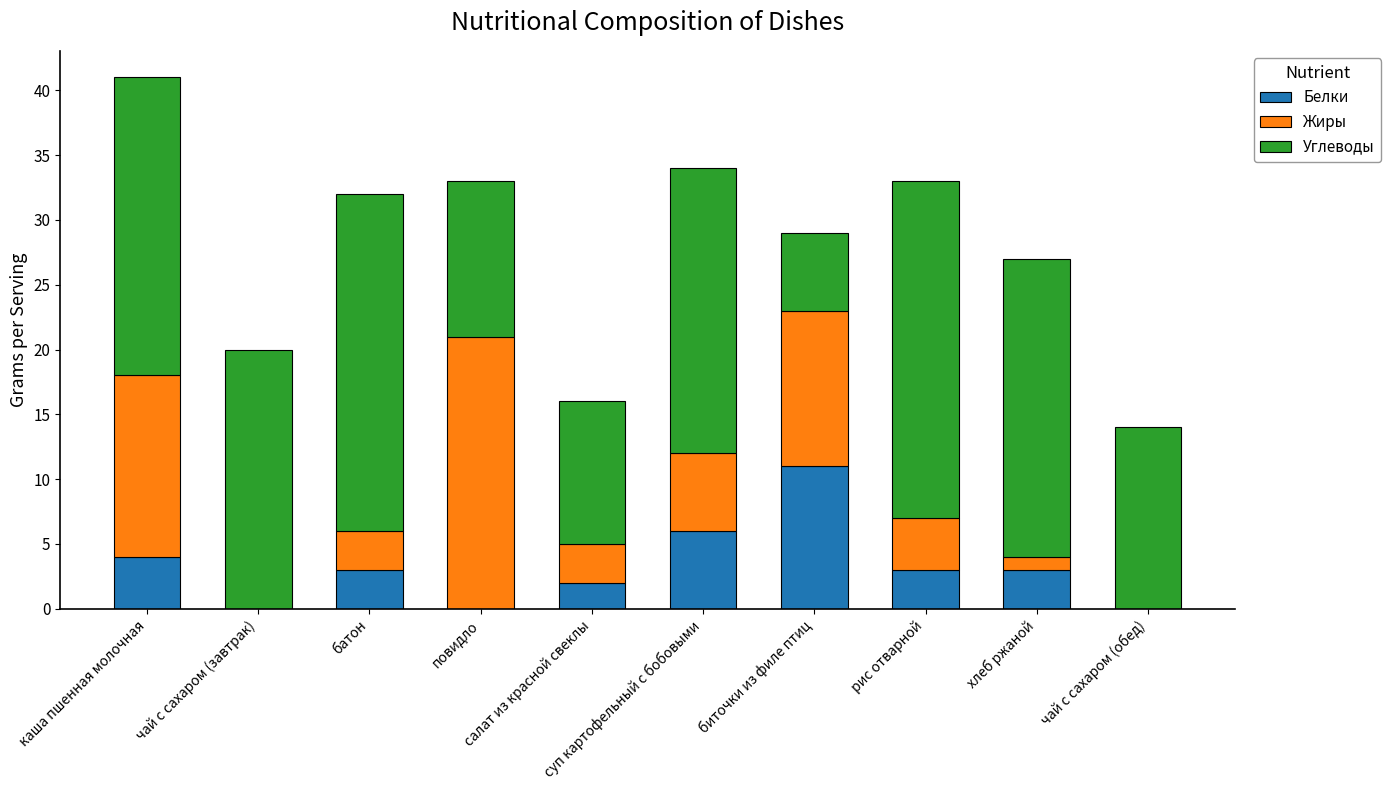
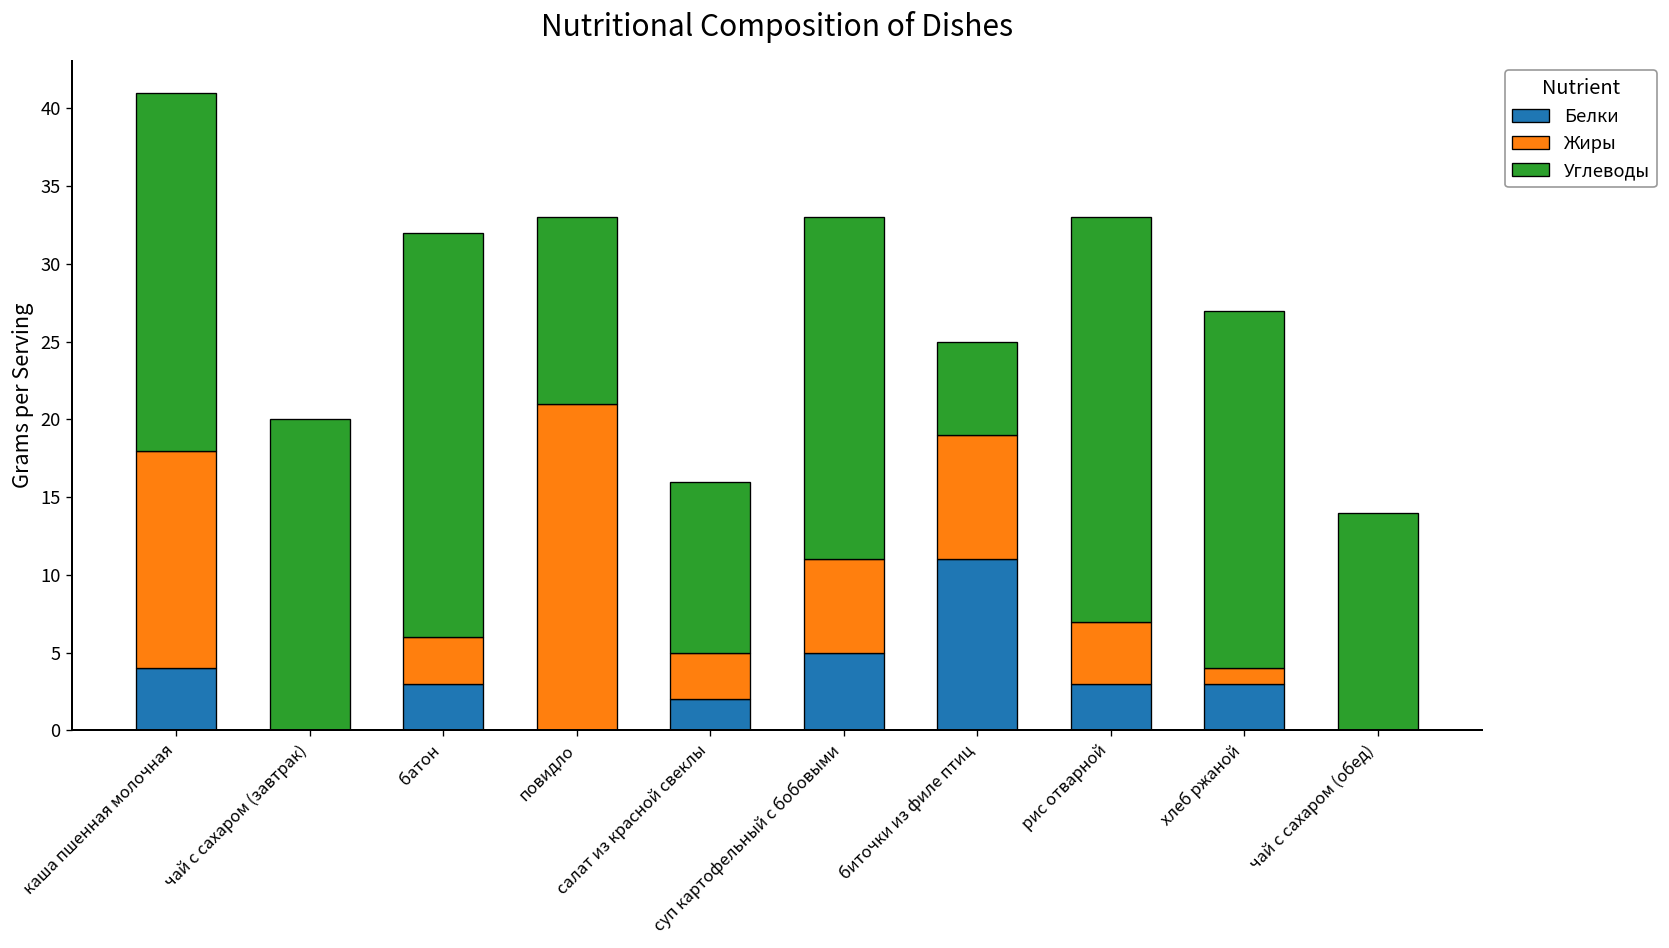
Белки, суп картофельный с бобовыми: 6 -> 5
Жиры, биточки из филе птиц: 12 -> 8
